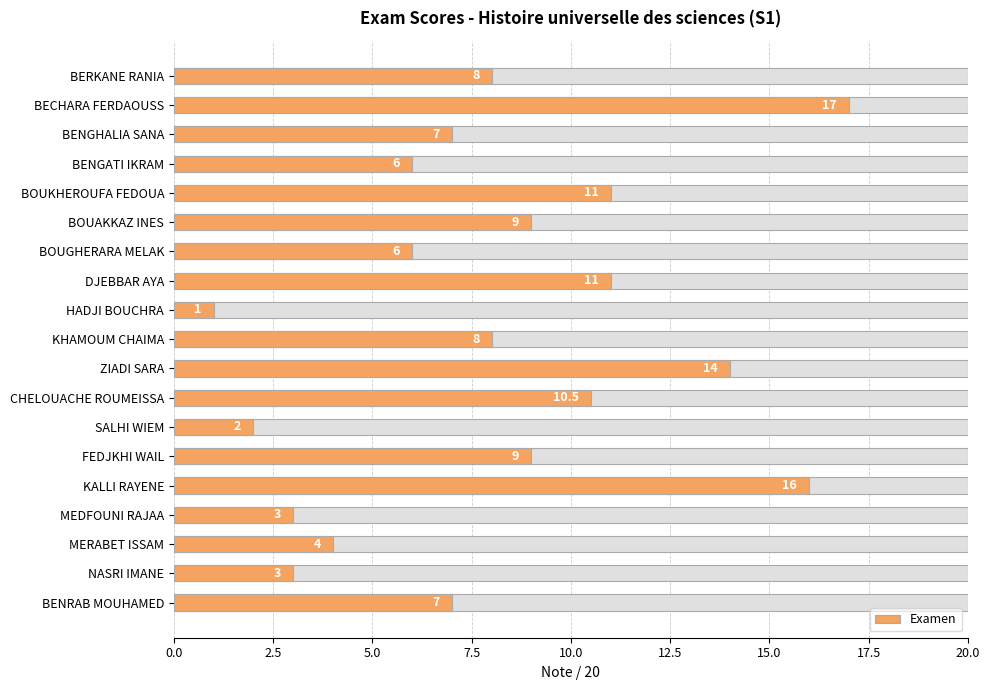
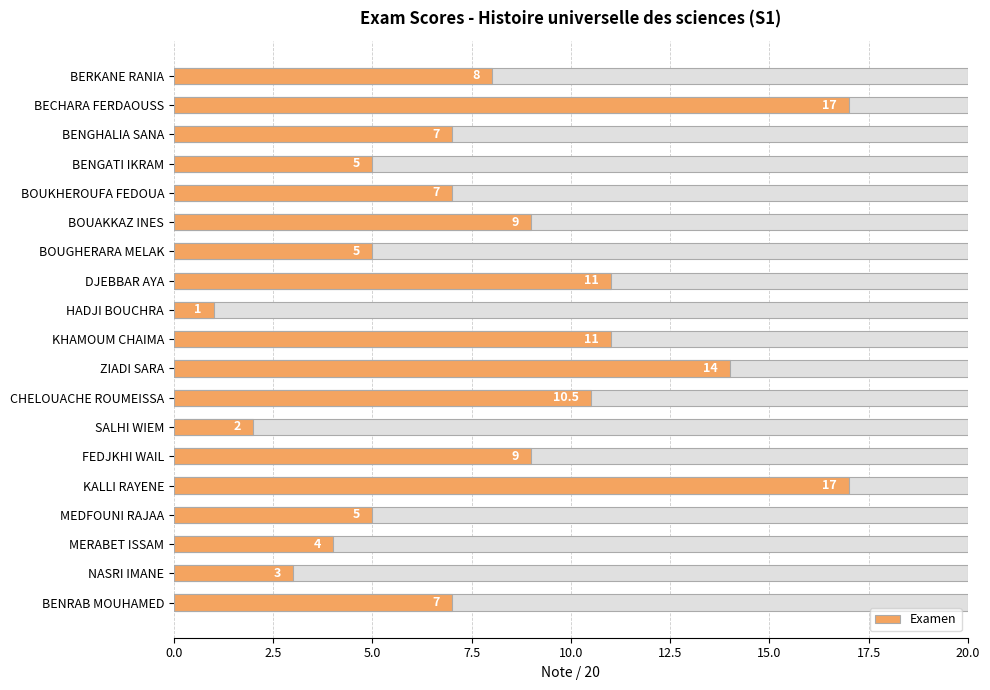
Examen, BENGATI IKRAM: 6 -> 5
Examen, BOUKHEROUFA FEDOUA: 11 -> 7
Examen, BOUGHERARA MELAK: 6 -> 5
Examen, KHAMOUM CHAIMA: 8 -> 11
Examen, KALLI RAYENE: 16 -> 17
Examen, MEDFOUNI RAJAA: 3 -> 5
